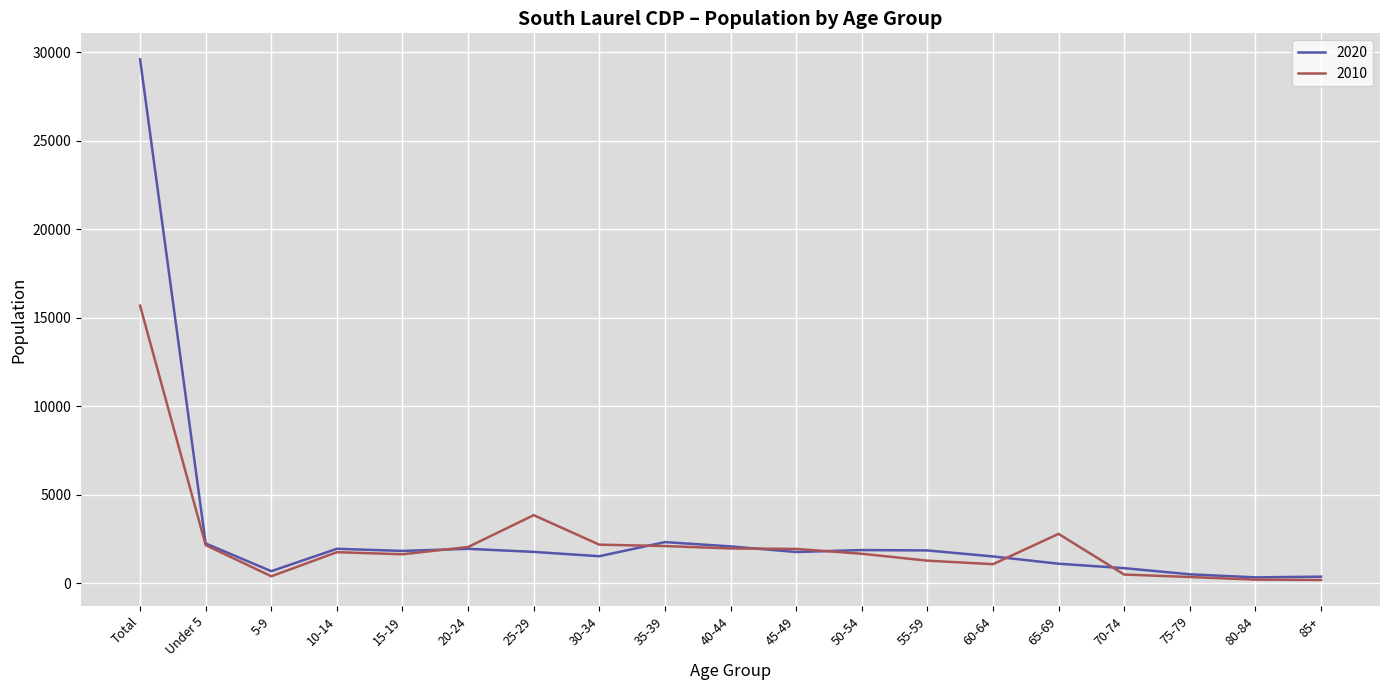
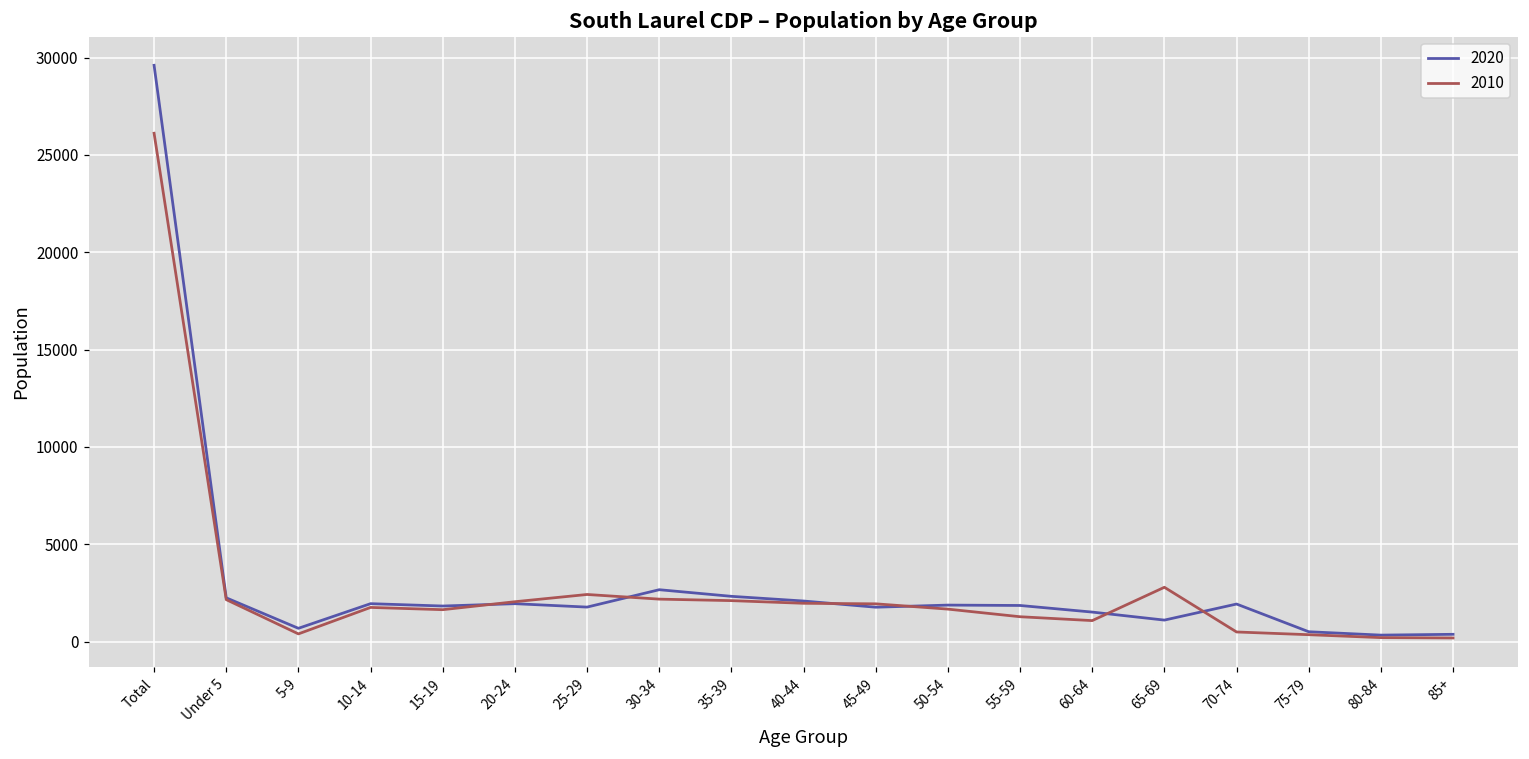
2010, Total: 15700 -> 26100
2010, 25-29: 3800 -> 2400
2020, 30-34: 1500 -> 2700
2020, 70-74: 900 -> 1900
